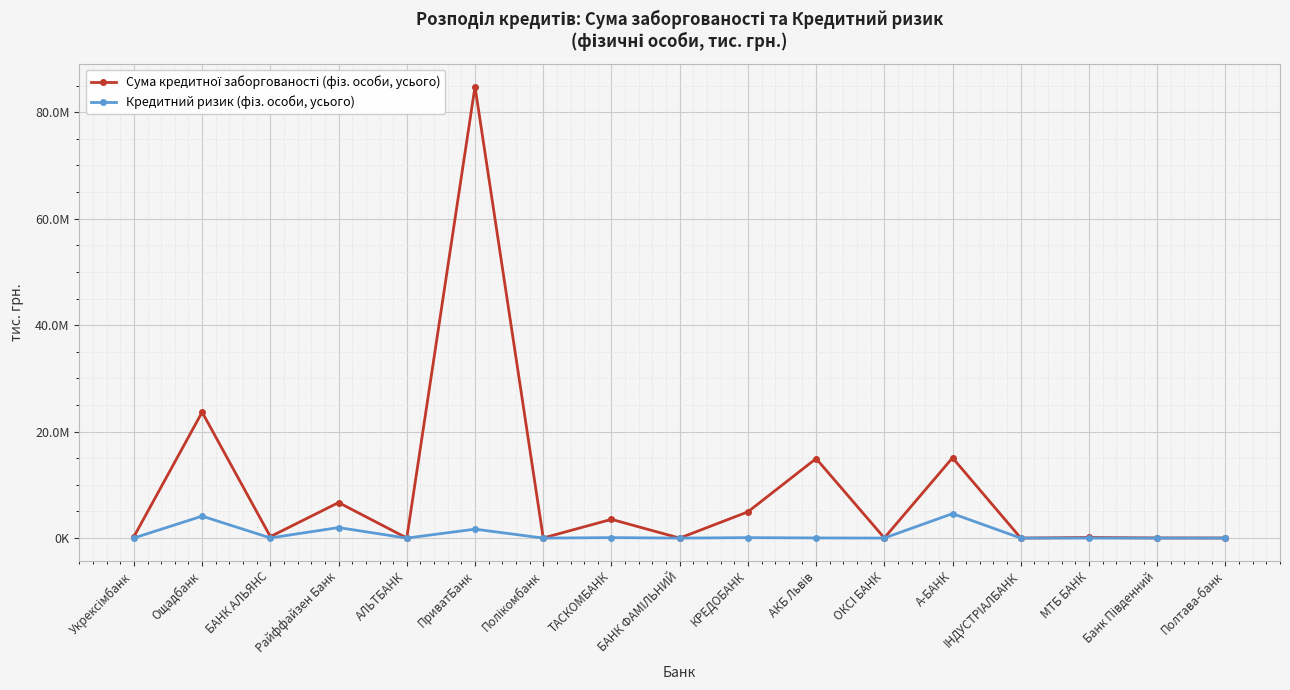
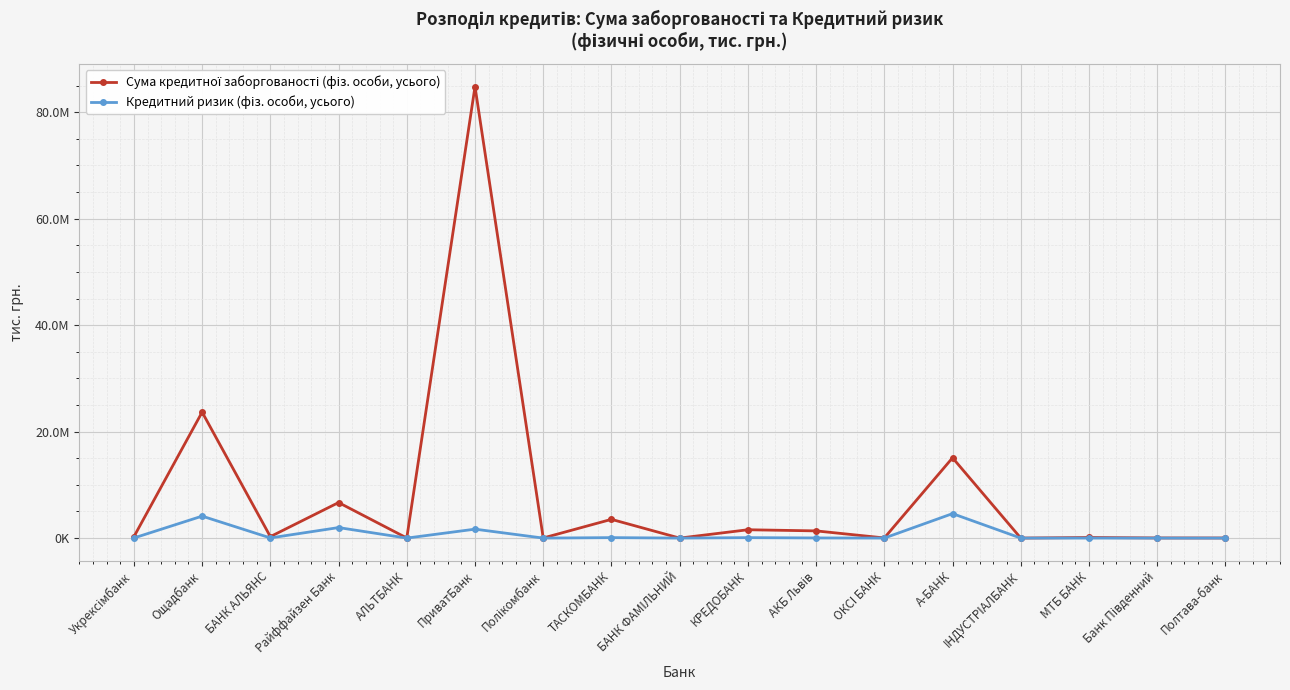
Сума кредитної заборгованості (фіз. особи, усього), КРЕДОБАНК: 5000000 -> 2000000
Сума кредитної заборгованості (фіз. особи, усього), АКБ Львів: 15000000 -> 1000000
